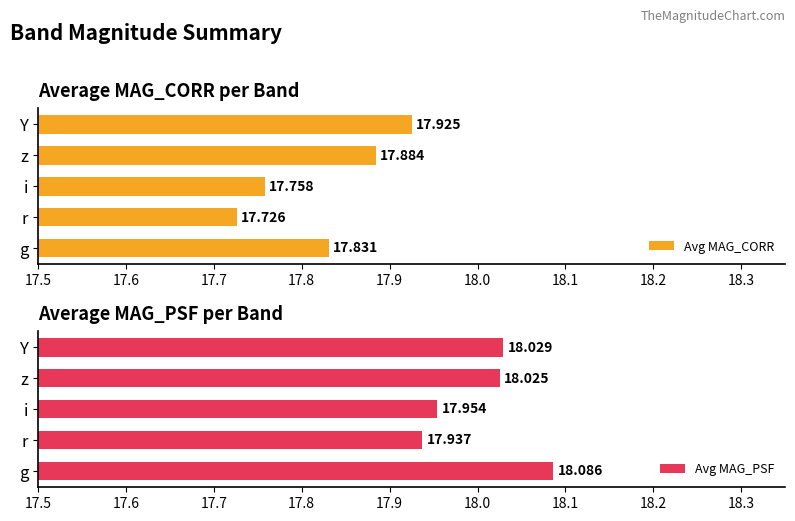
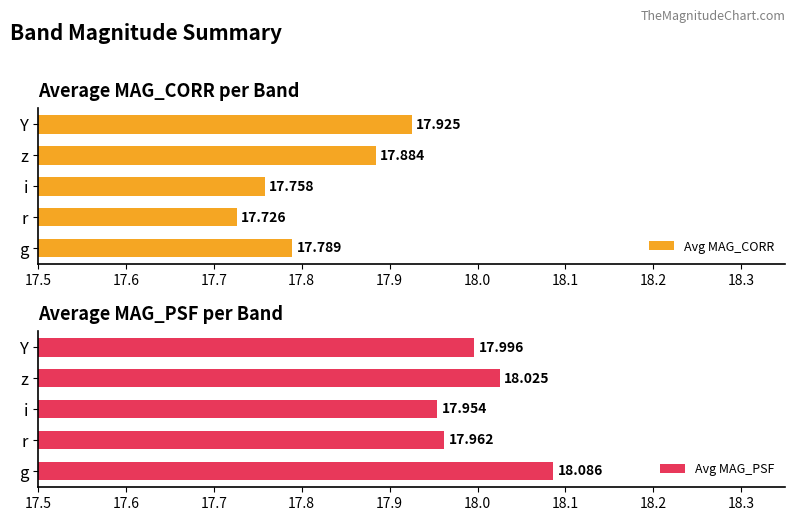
Average MAG_CORR per Band, g: 17.831 -> 17.789
Average MAG_PSF per Band, Y: 18.029 -> 17.996
Average MAG_PSF per Band, r: 17.937 -> 17.962
